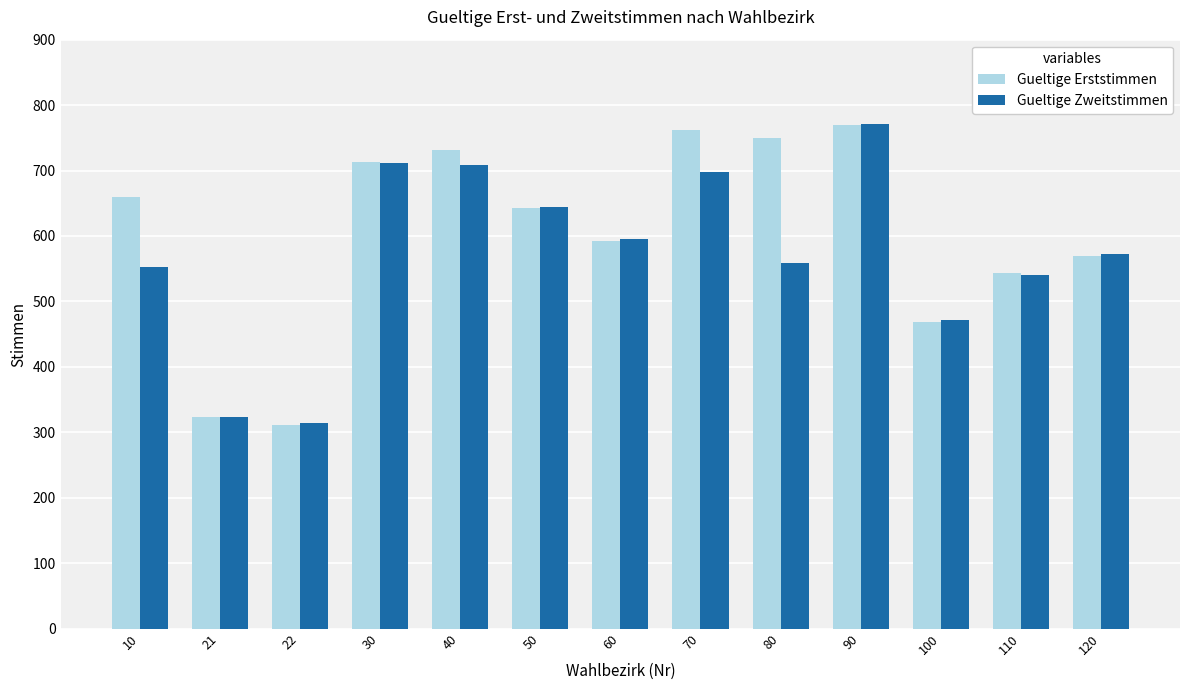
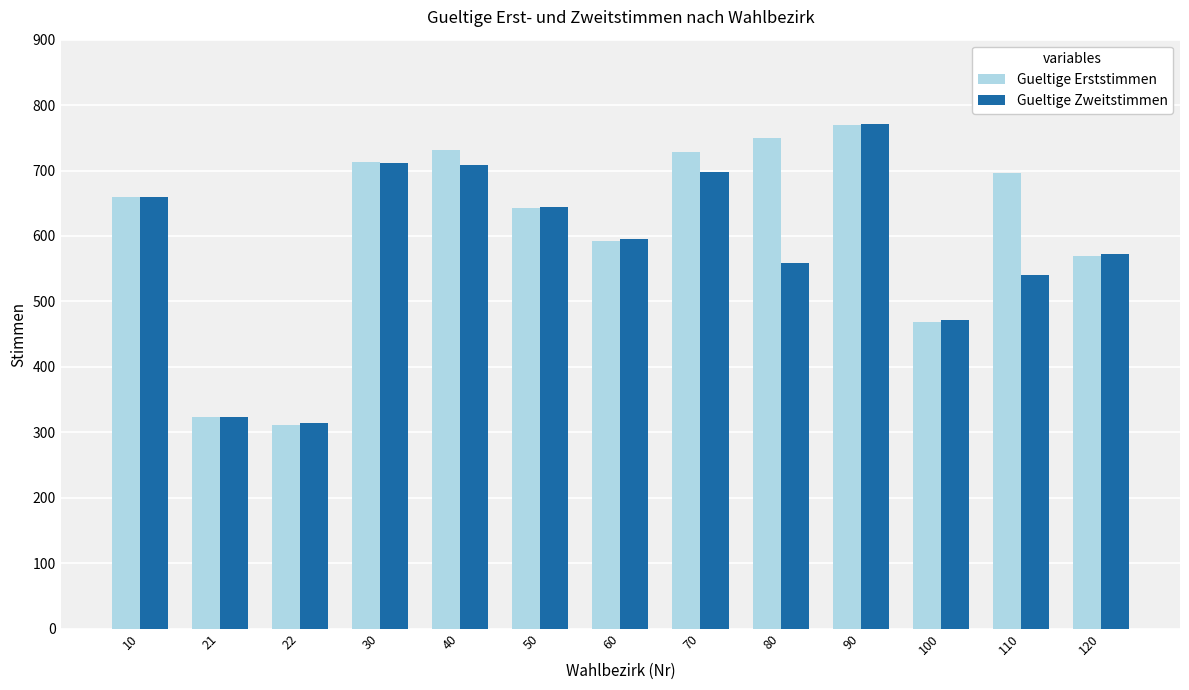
Gueltige Zweitstimmen, 10: 550 -> 660
Gueltige Erststimmen, 70: 760 -> 730
Gueltige Erststimmen, 110: 540 -> 700
